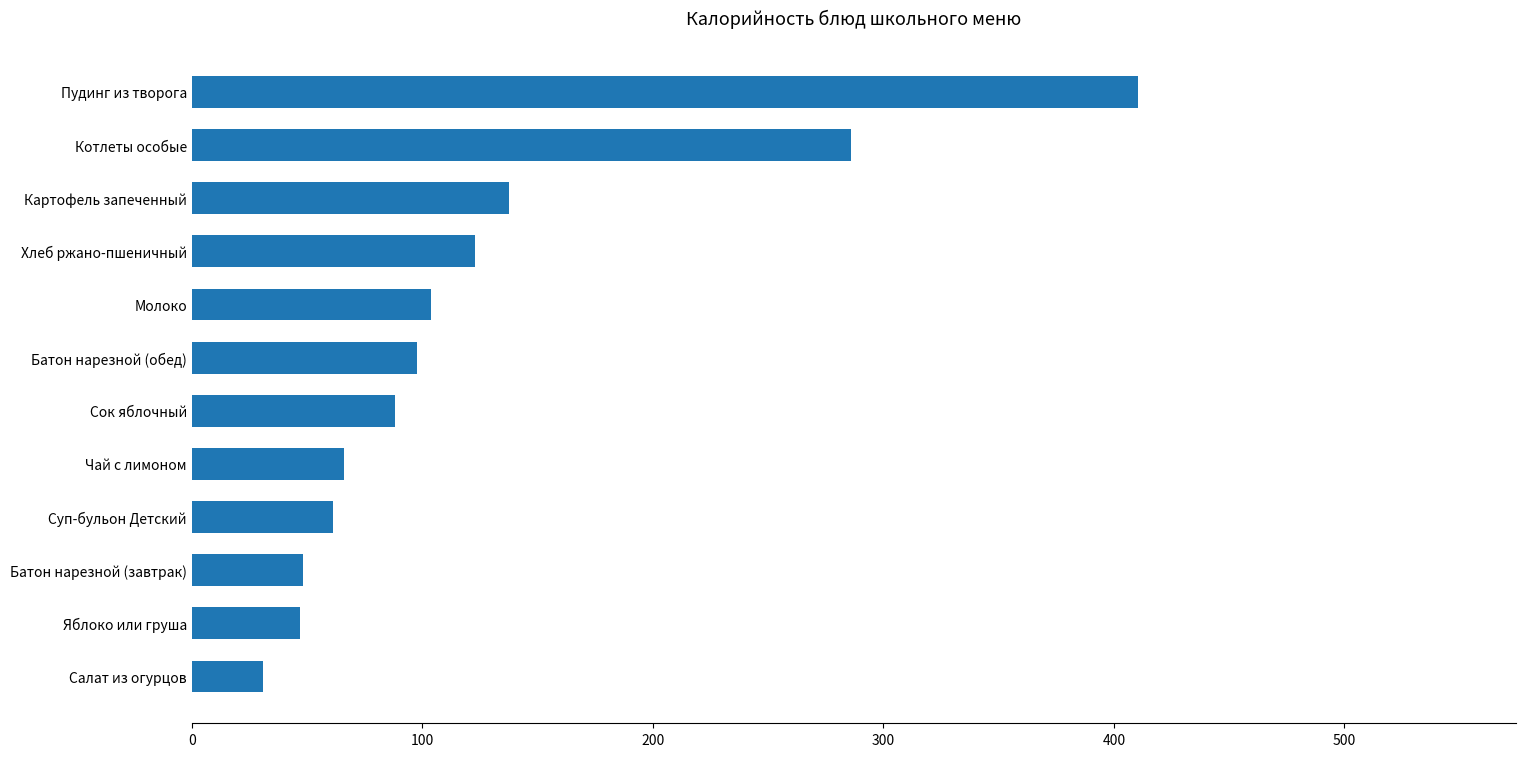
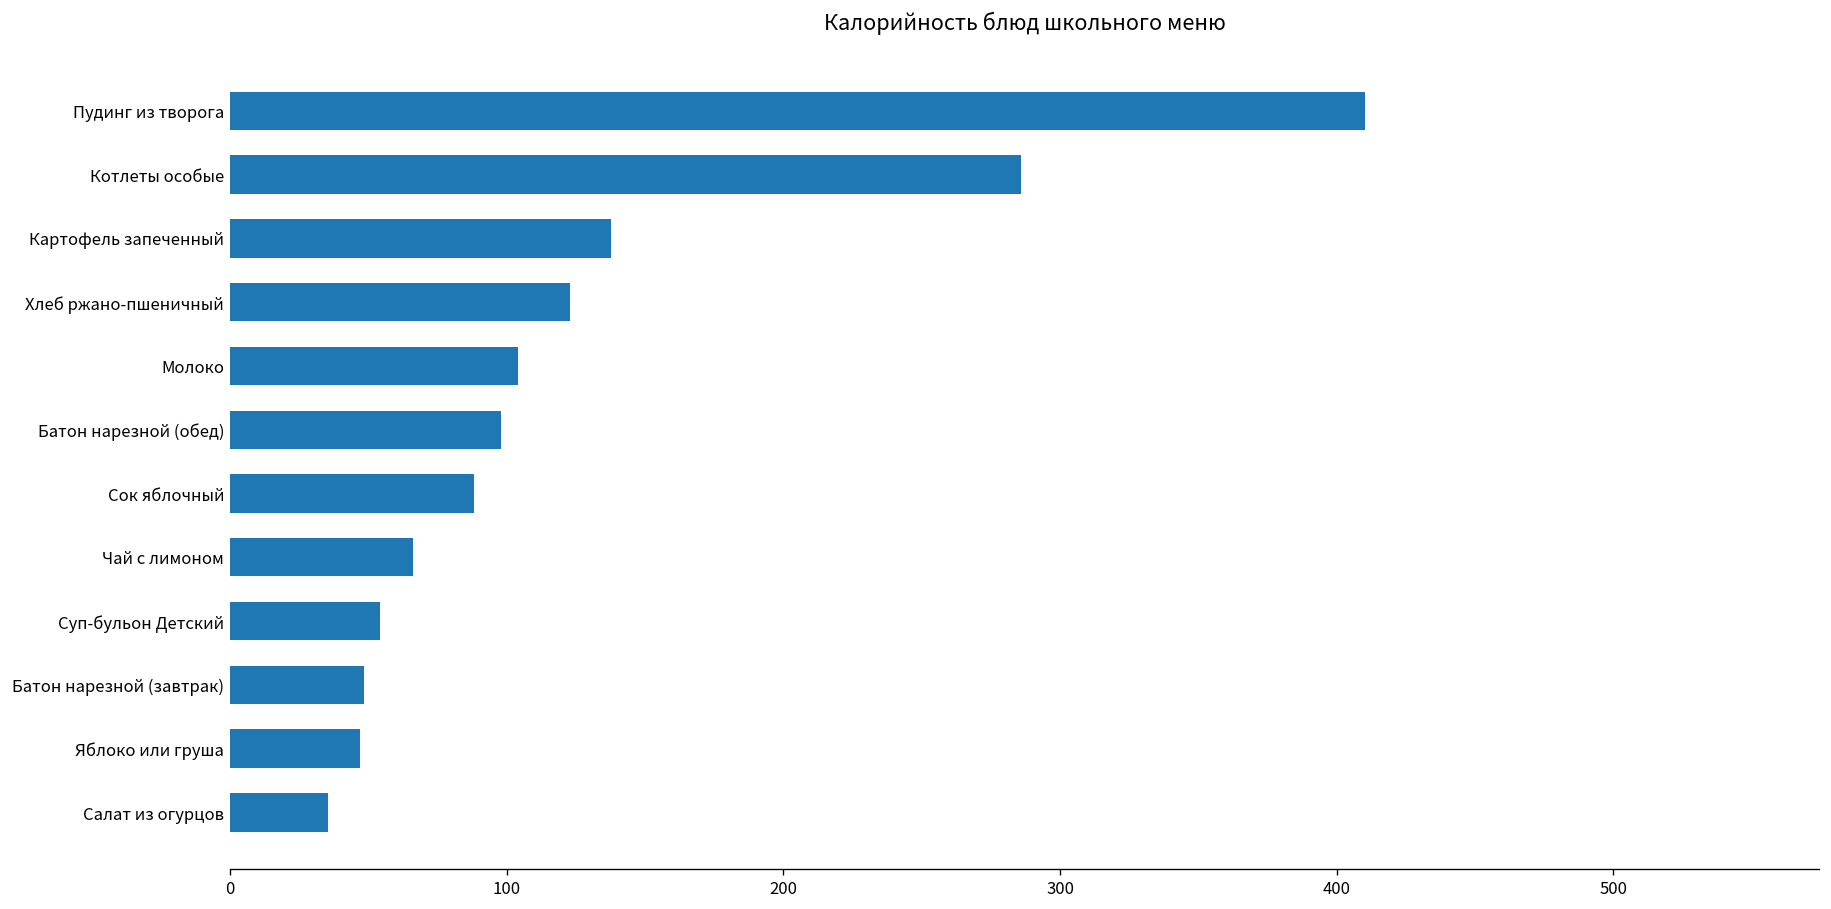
Суп-бульон Детский: 61 -> 54
Салат из огурцов: 31 -> 35
